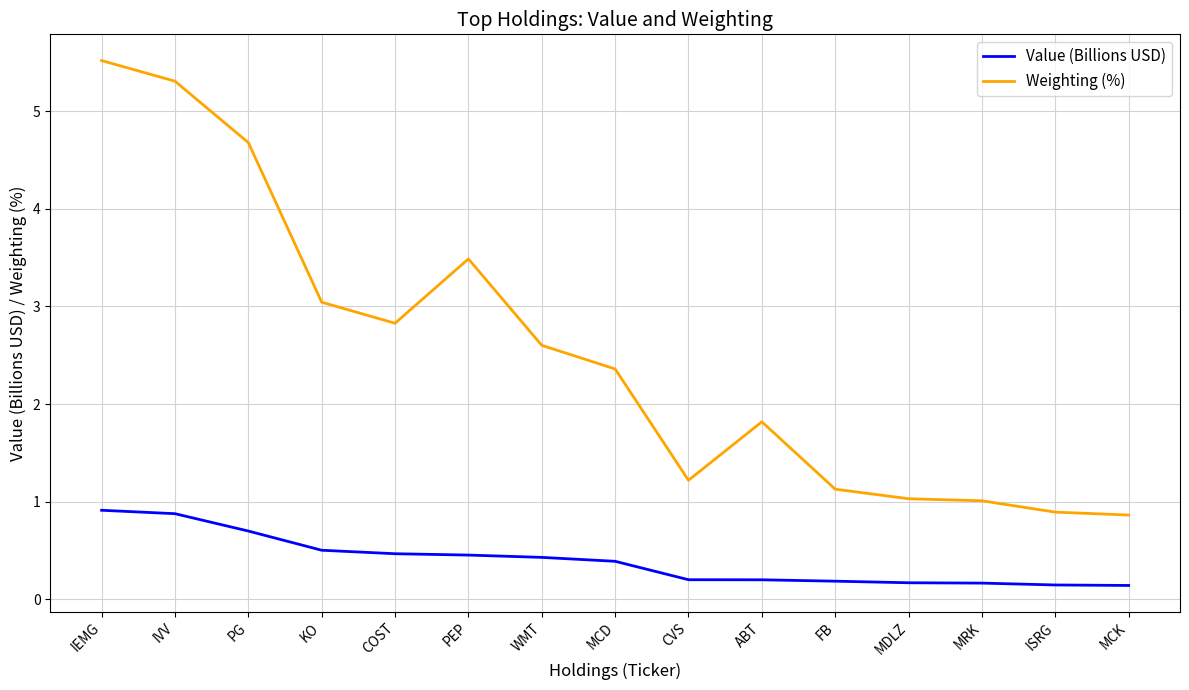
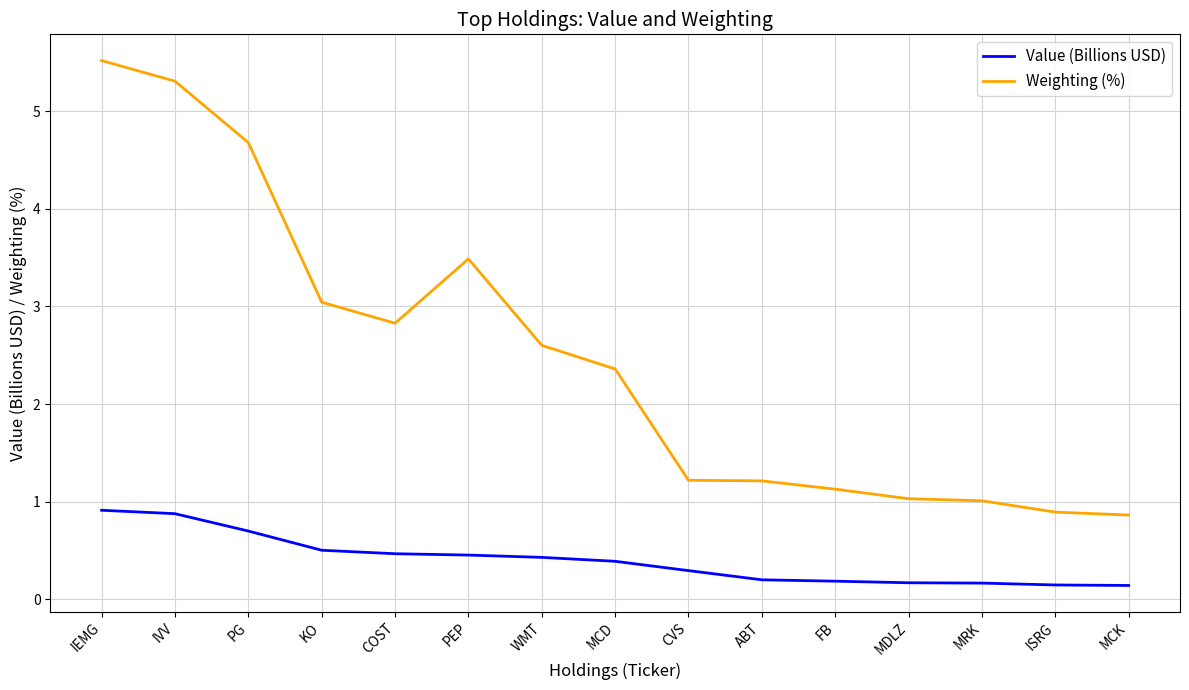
Value (Billions USD), CVS: 0.2 -> 0.3
Weighting (%), ABT: 1.8 -> 1.2
